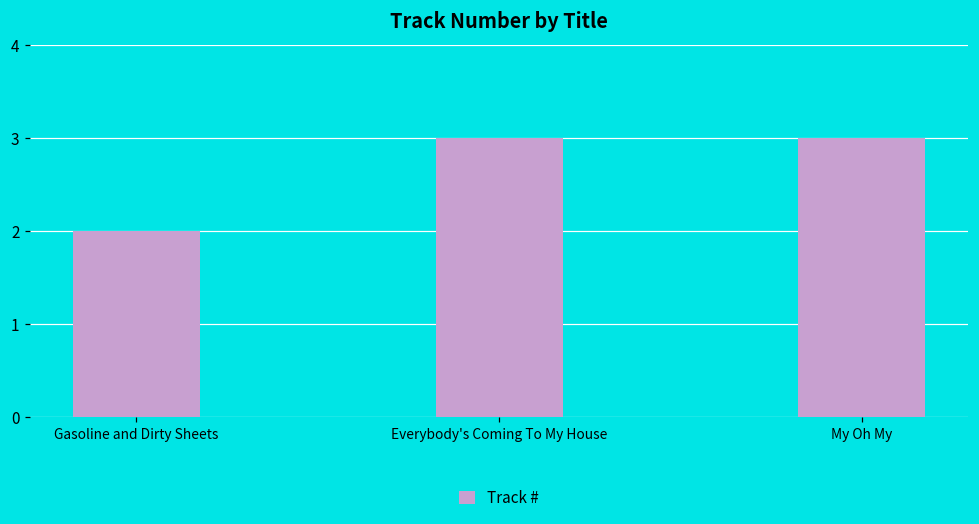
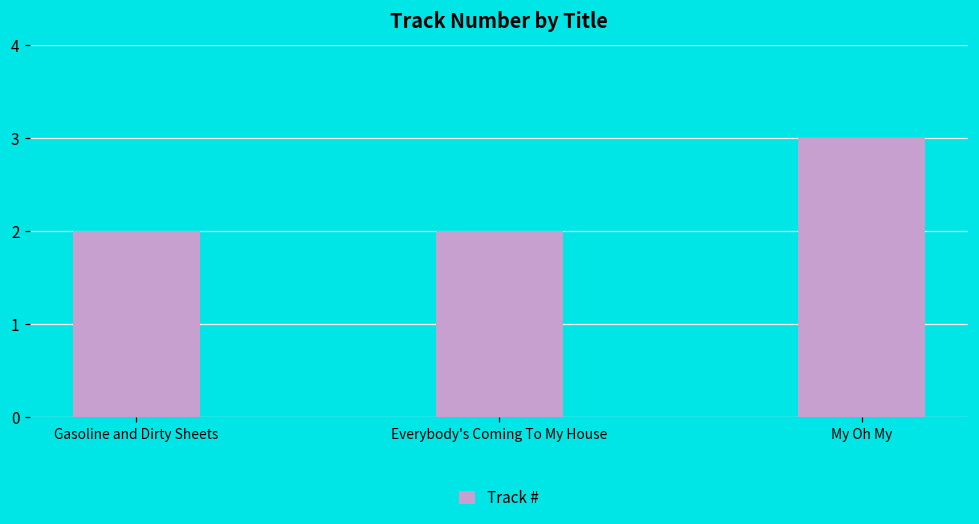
Everybody's Coming To My House: 3 -> 2
